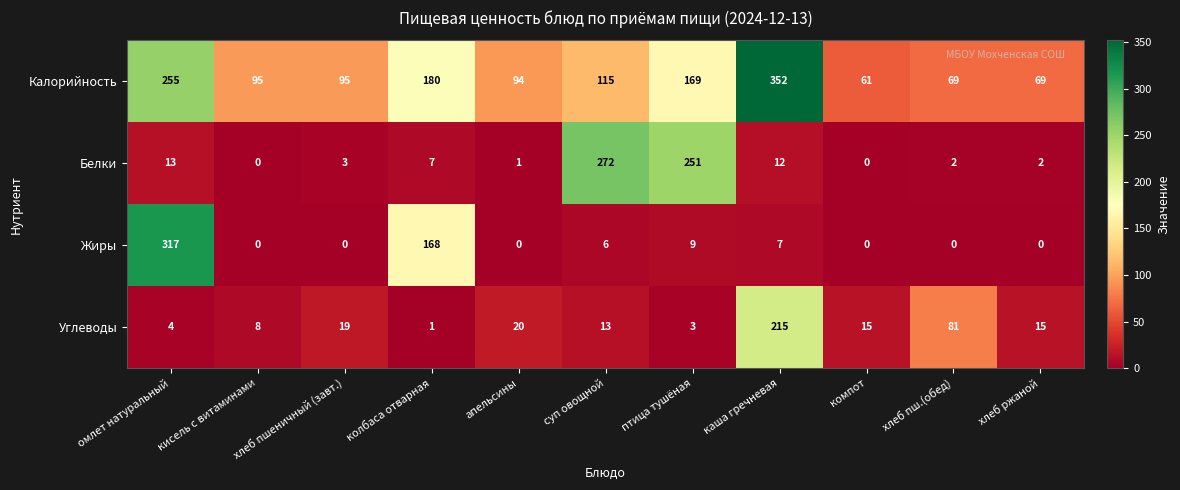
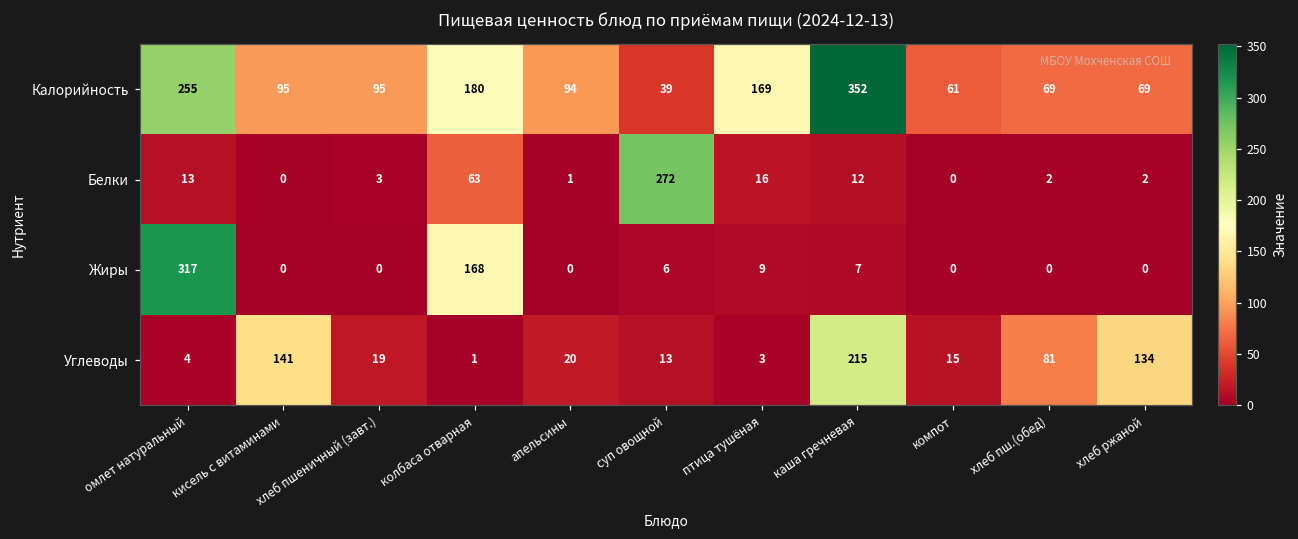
Калорийность, суп овощной: 115 -> 39
Белки, колбаса отварная: 7 -> 63
Белки, птица тушёная: 251 -> 16
Углеводы, кисель с витаминами: 8 -> 141
Углеводы, хлеб ржаной: 15 -> 134
